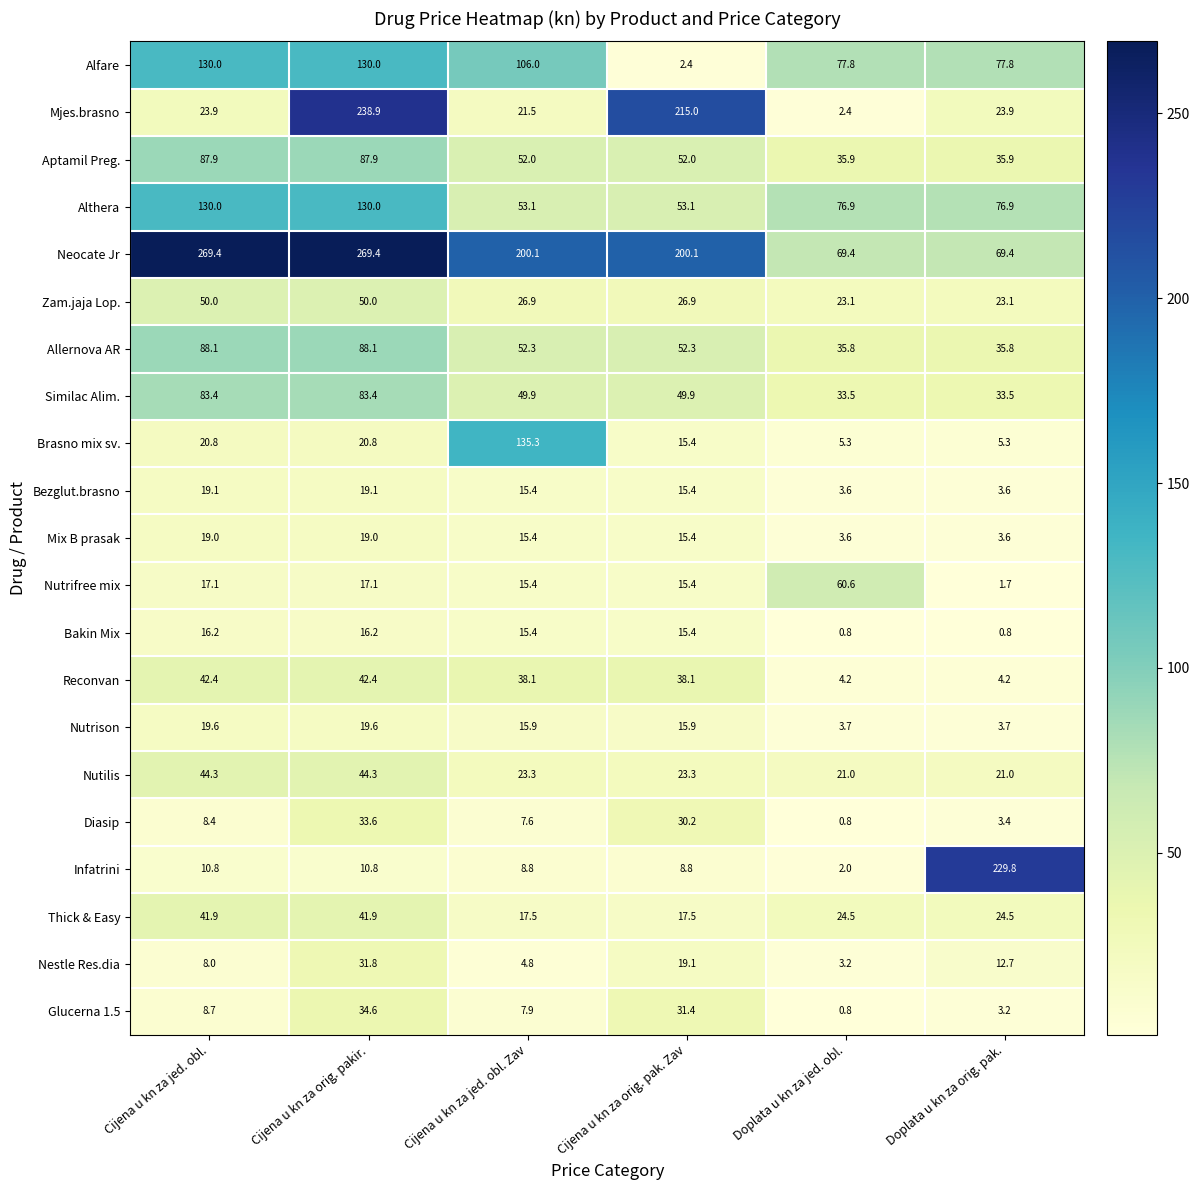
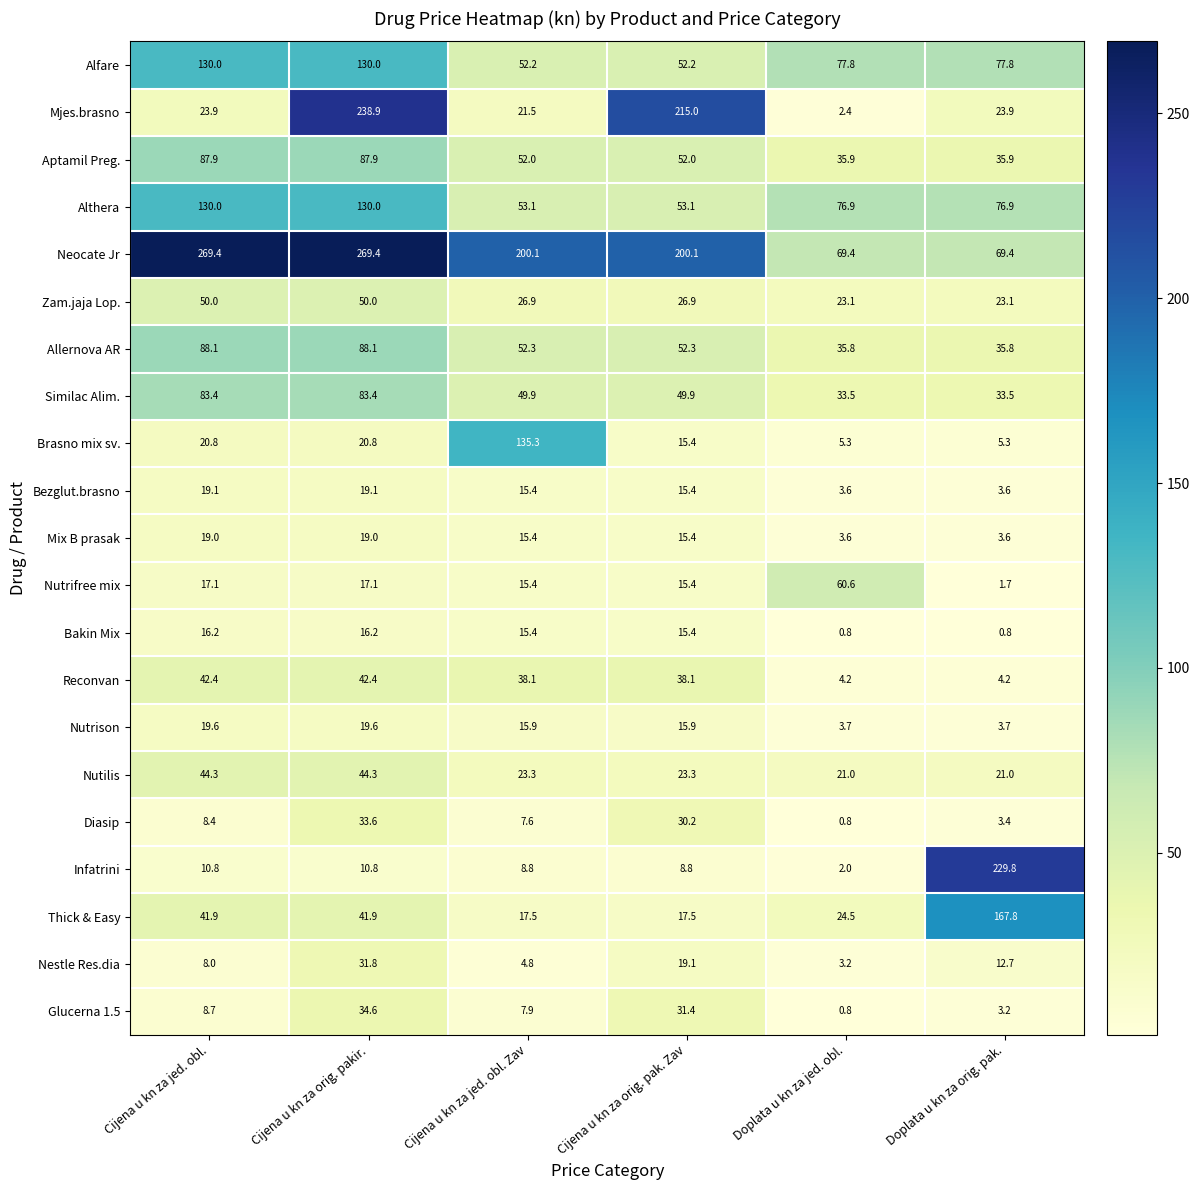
Alfare, Cijena u kn za jed. obl. Zav: 106.0 -> 52.2
Alfare, Cijena u kn za orig. pak. Zav: 2.4 -> 52.2
Thick & Easy, Doplata u kn za orig. pak.: 24.5 -> 167.8
